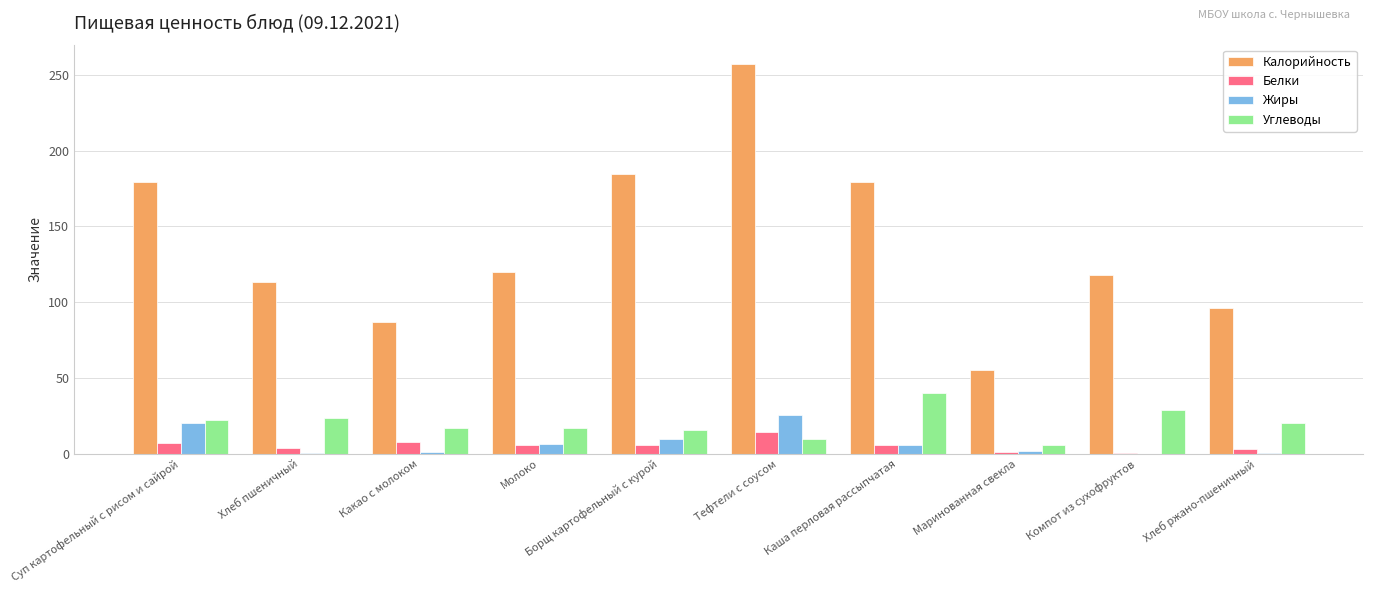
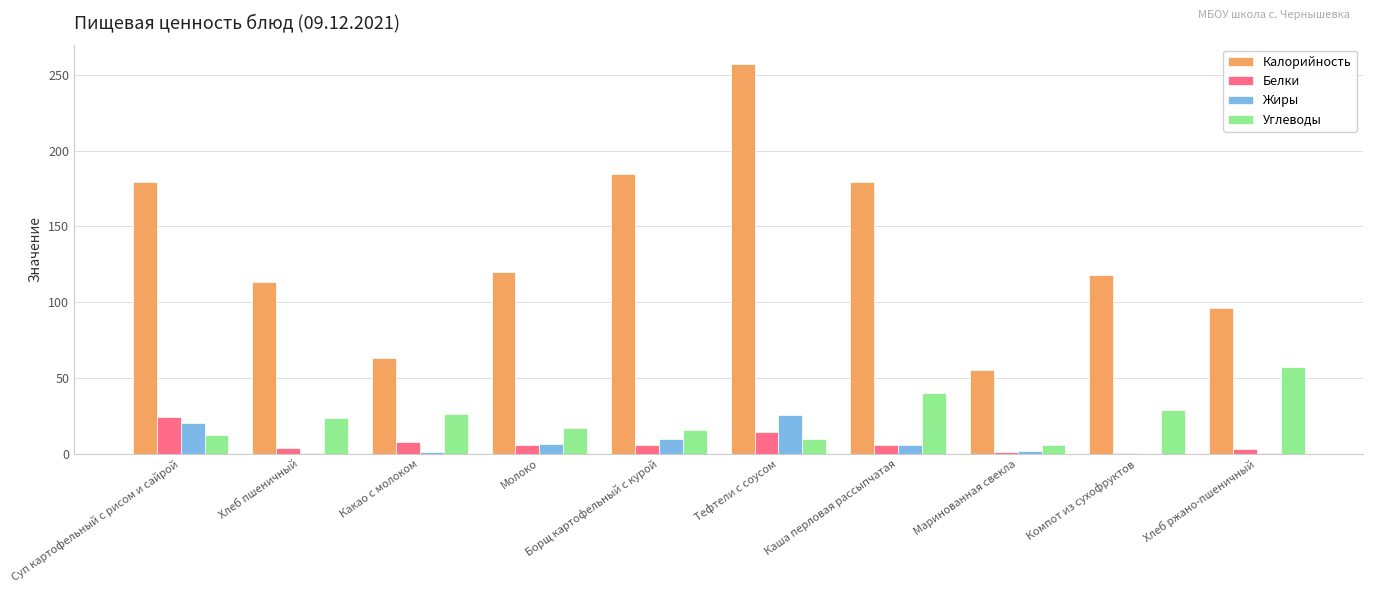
Белки, Суп картофельный с рисом и сайрой: 8 -> 24
Углеводы, Суп картофельный с рисом и сайрой: 22 -> 12
Калорийность, Какао с молоком: 87 -> 63
Углеводы, Какао с молоком: 17 -> 26
Углеводы, Хлеб ржано-пшеничный: 21 -> 58
